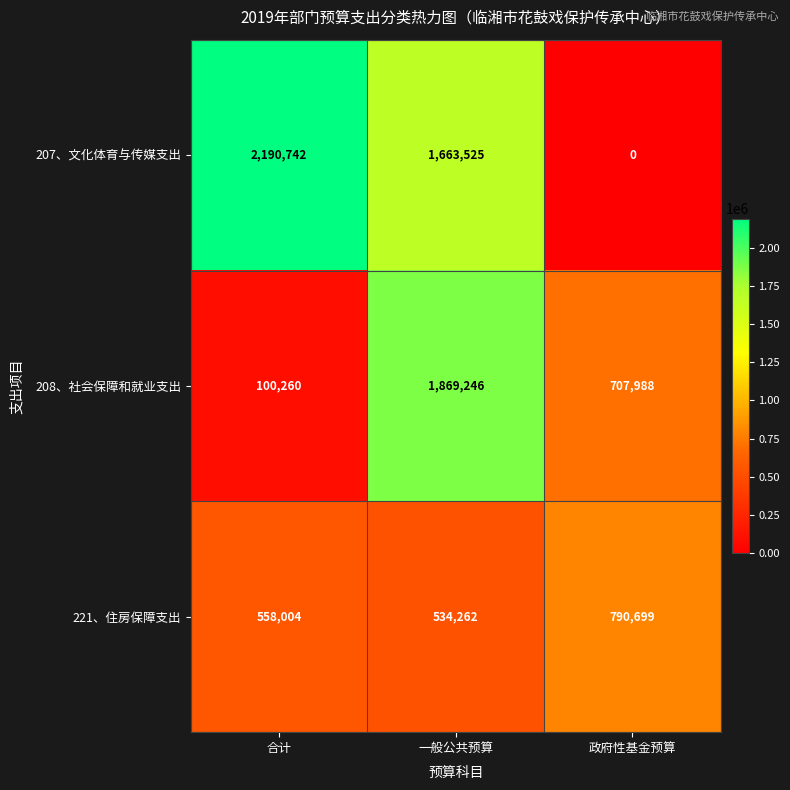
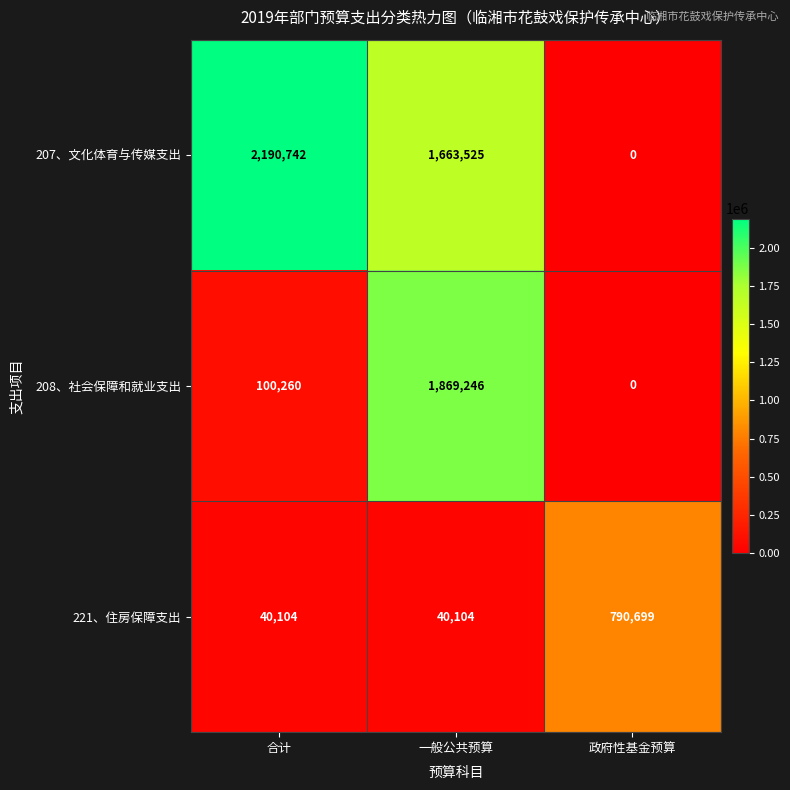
208、社会保障和就业支出, 政府性基金预算: 707,988 -> 0
221、住房保障支出, 合计: 558,004 -> 40,104
221、住房保障支出, 一般公共预算: 534,262 -> 40,104
